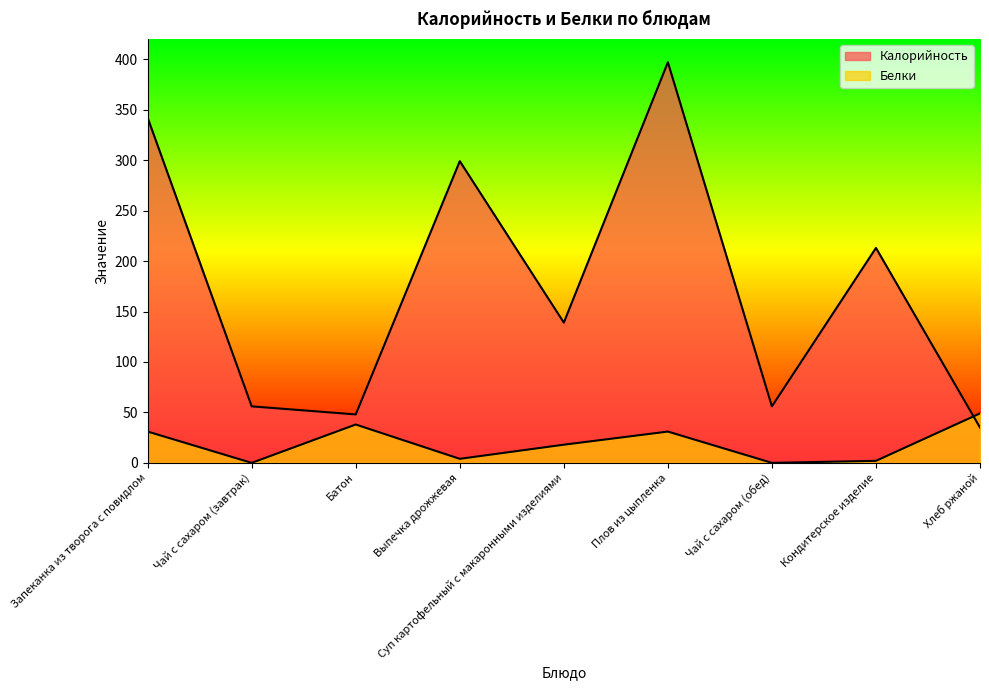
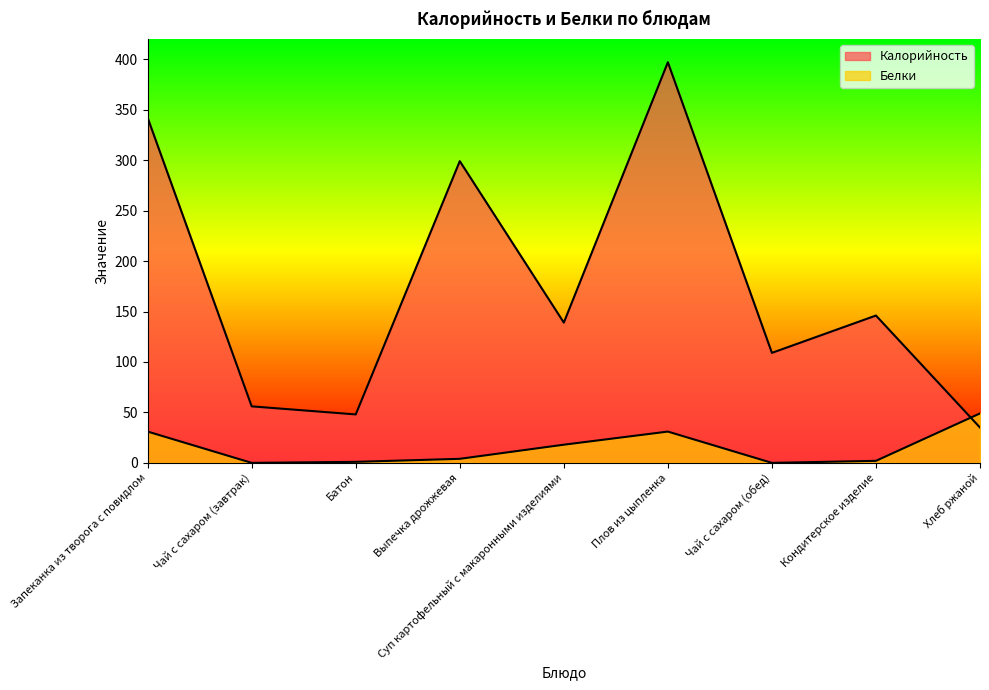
Белки, Батон: 38 -> 1
Калорийность, Чай с сахаром (обед): 56 -> 109
Калорийность, Кондитерское изделие: 213 -> 146
